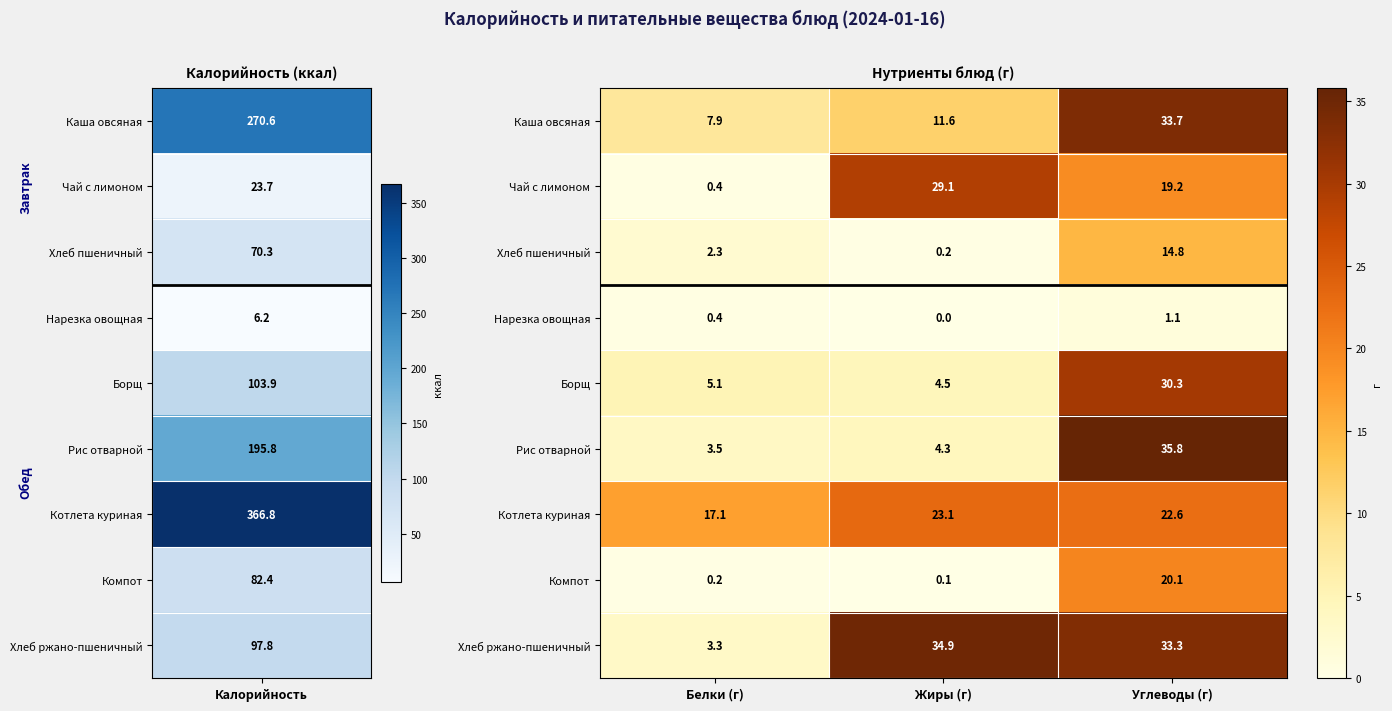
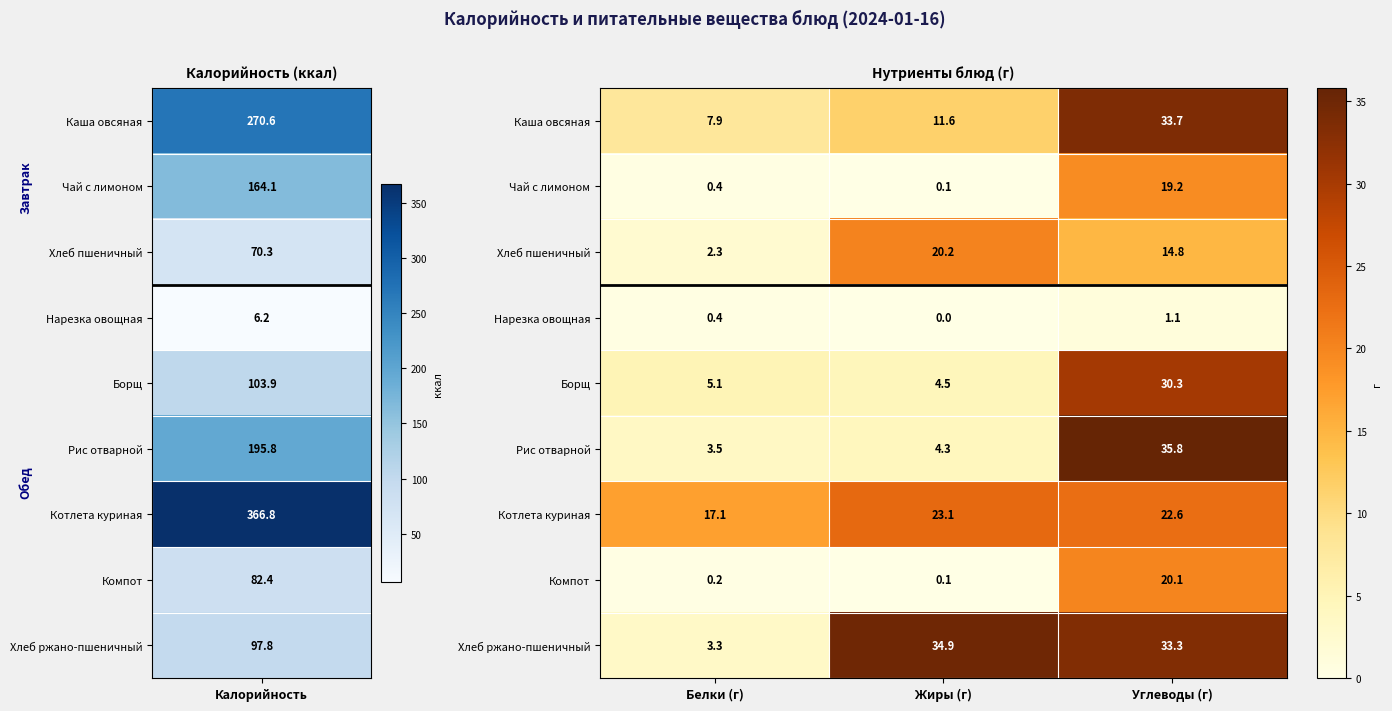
Калорийность (ккал), Чай с лимоном, Калорийность: 23.7 -> 164.1
Нутриенты блюд (г), Чай с лимоном, Жиры (г): 29.1 -> 0.1
Нутриенты блюд (г), Хлеб пшеничный, Жиры (г): 0.2 -> 20.2
